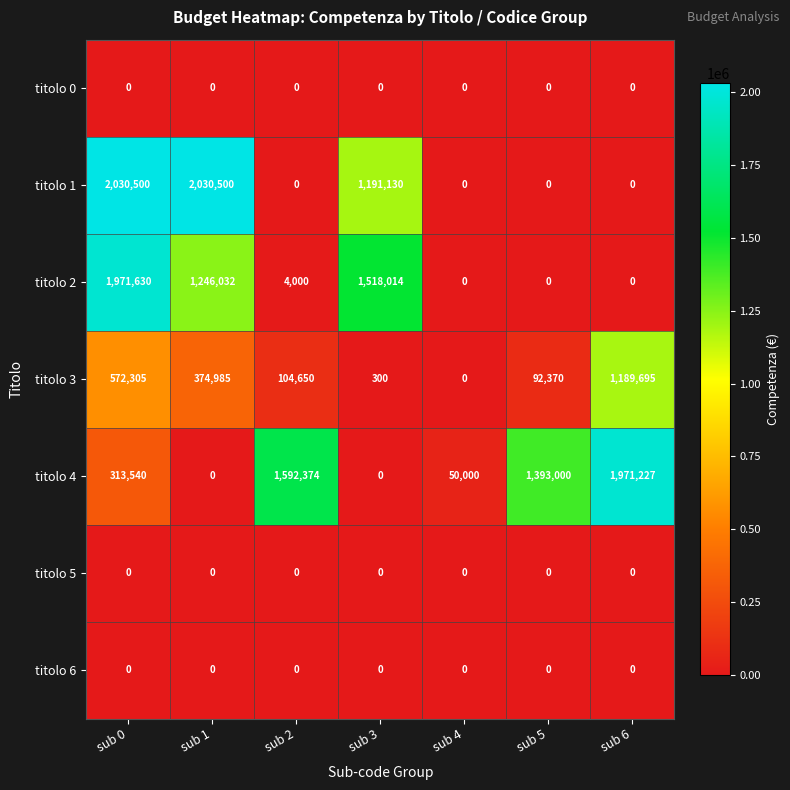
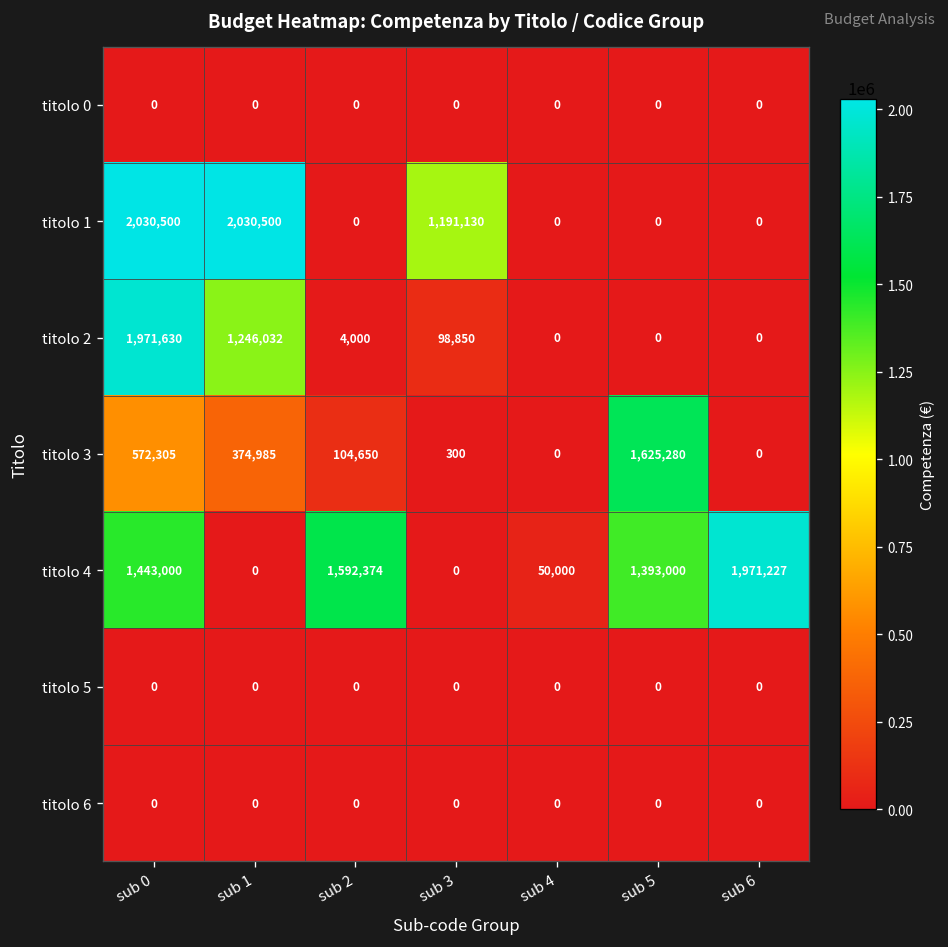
titolo 2, sub 3: 1,518,014 -> 98,850
titolo 3, sub 5: 92,370 -> 1,625,280
titolo 3, sub 6: 1,189,695 -> 0
titolo 4, sub 0: 313,540 -> 1,443,000
